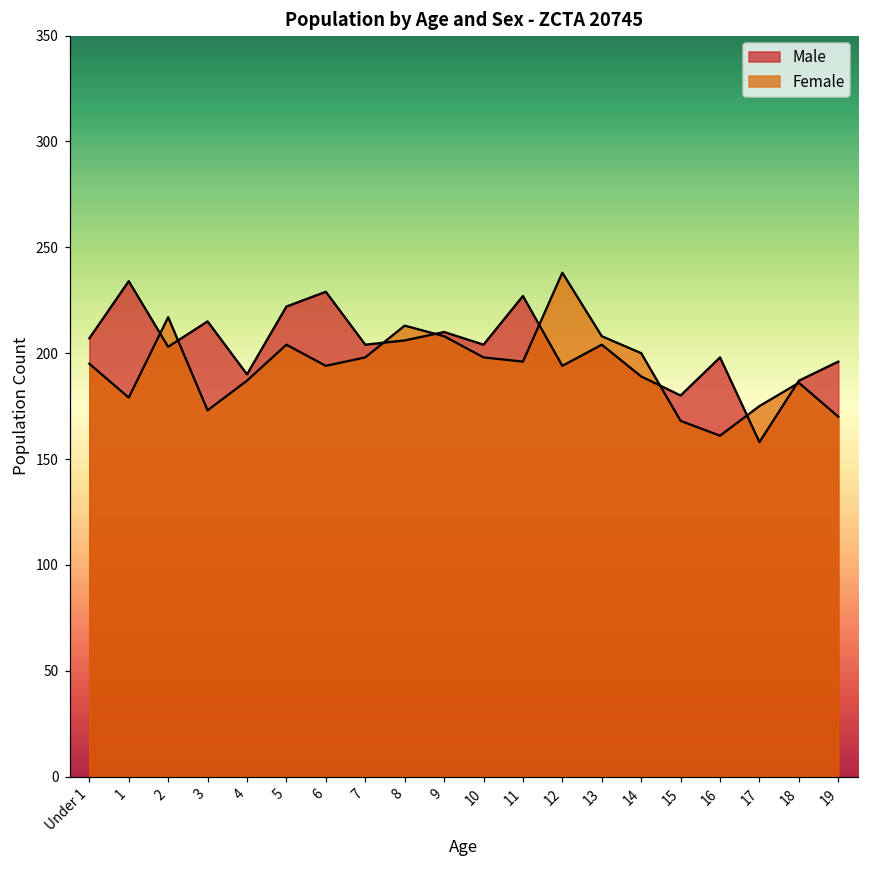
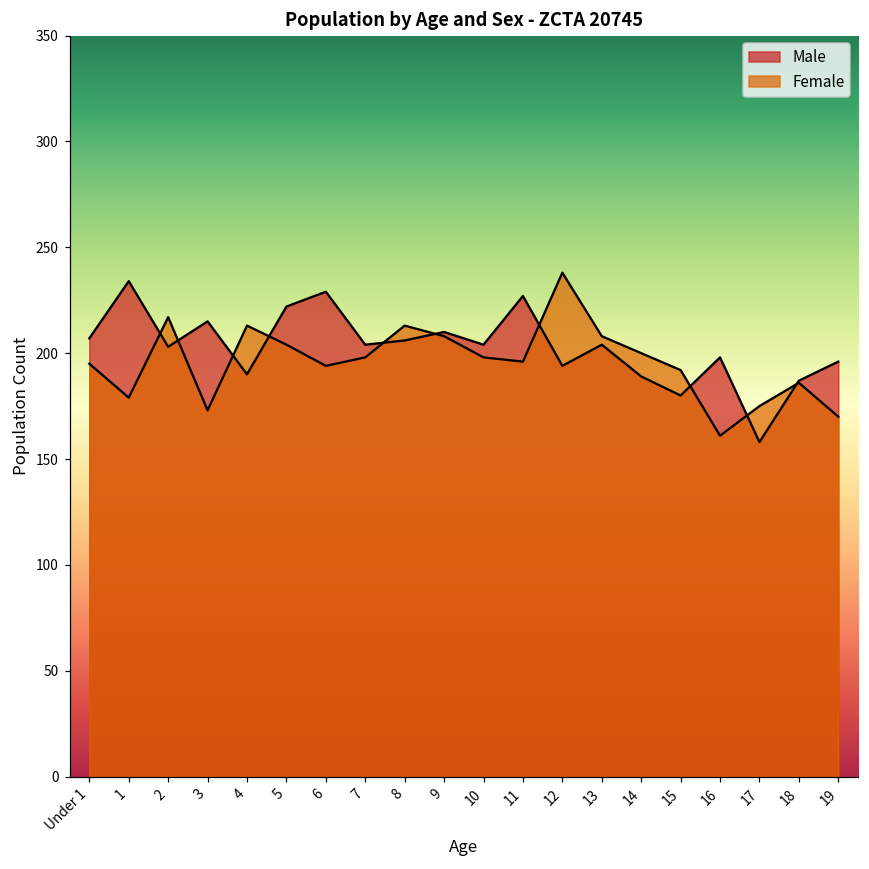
Female, 4: 187 -> 213
Female, 15: 168 -> 192
